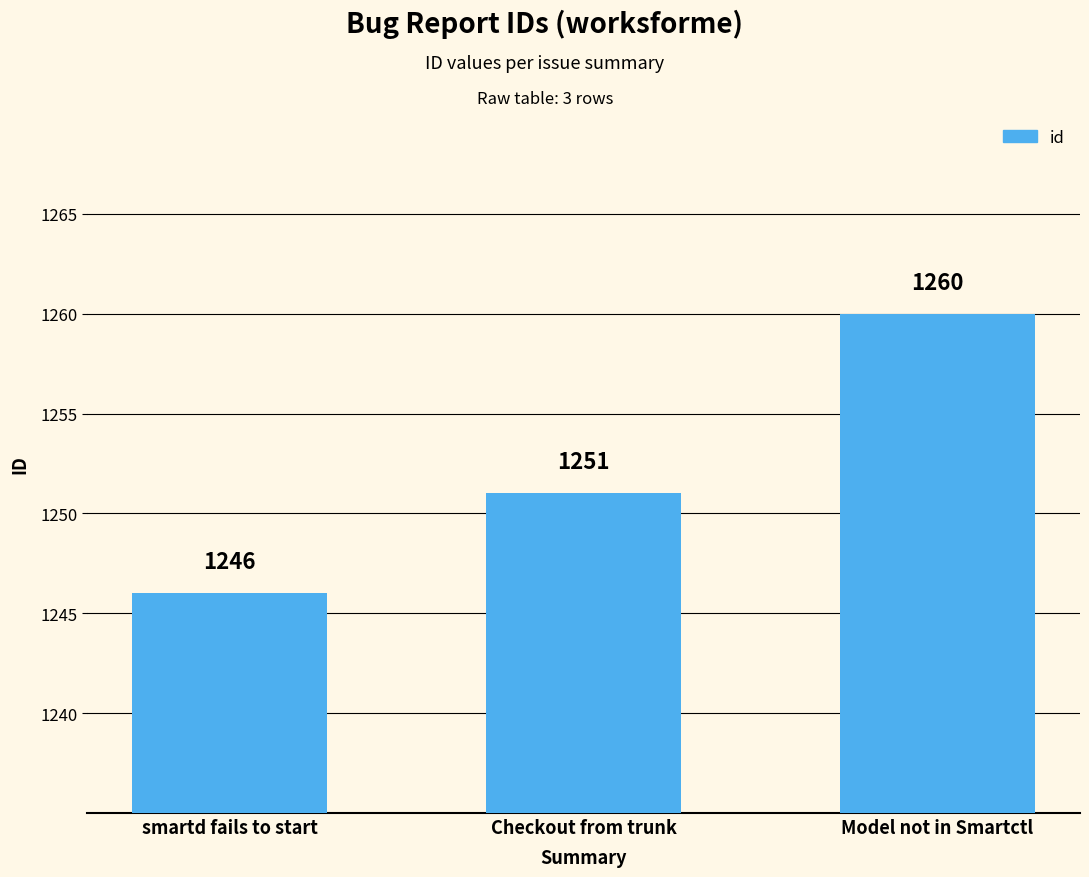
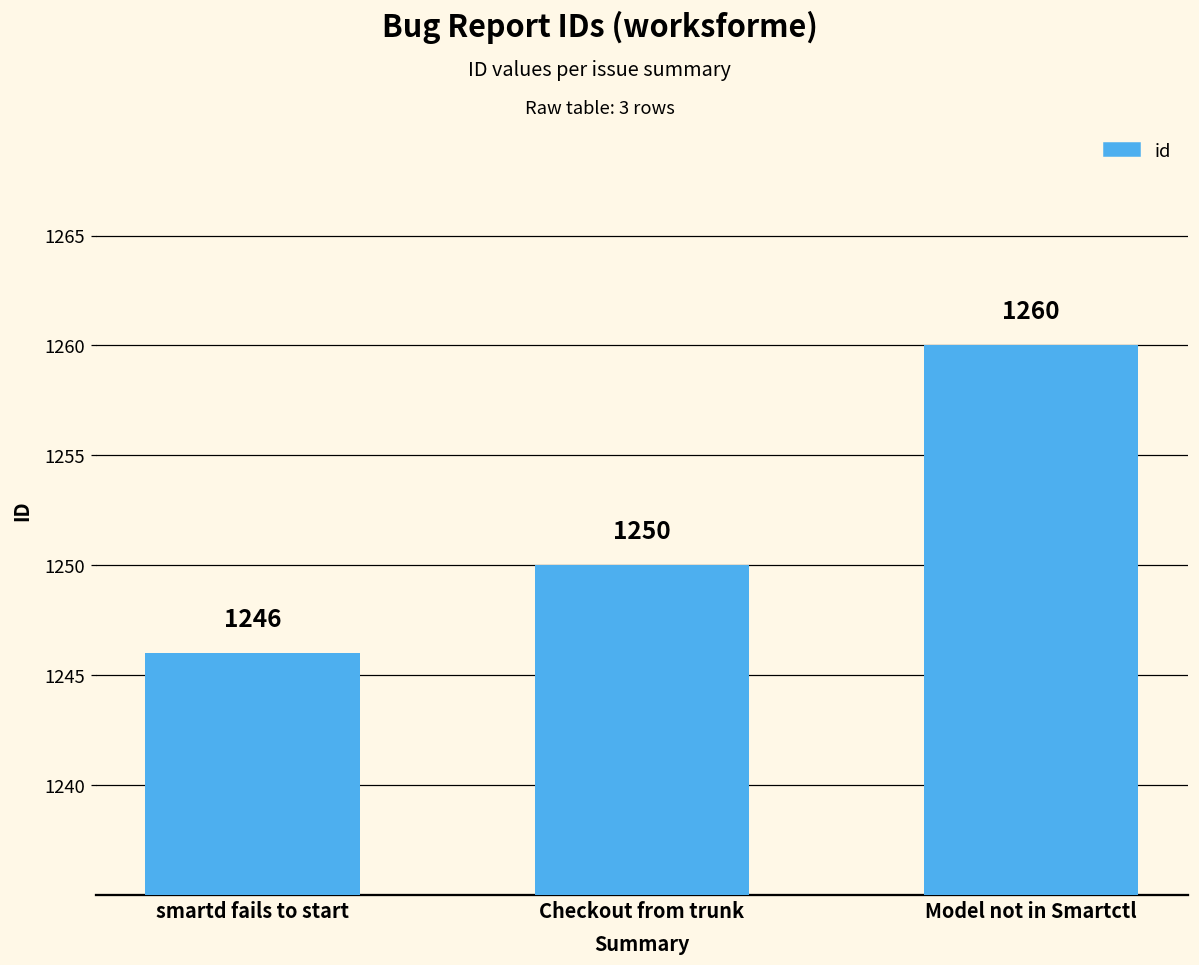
Checkout from trunk: 1251 -> 1250
